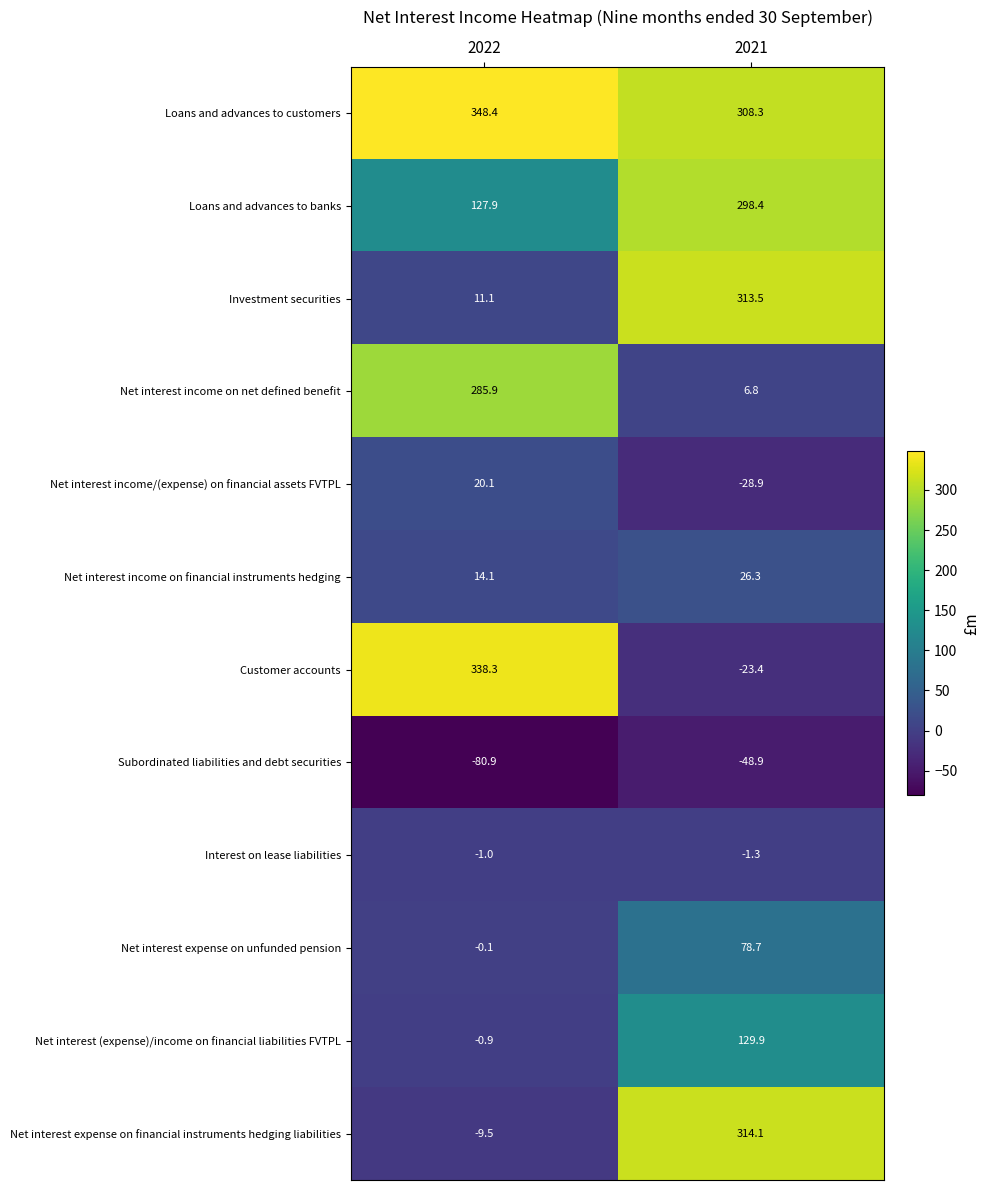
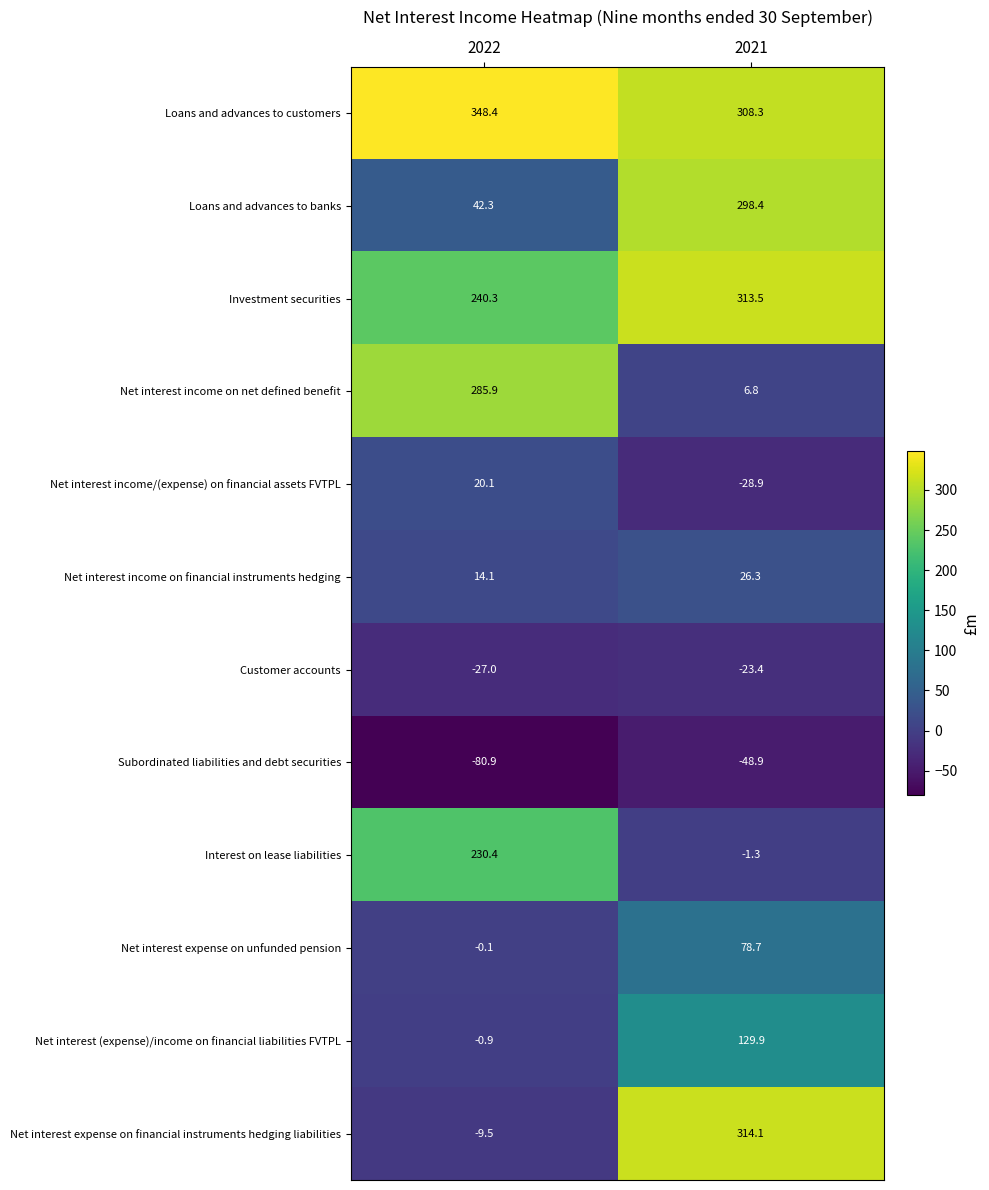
Loans and advances to banks, 2022: 127.9 -> 42.3
Investment securities, 2022: 11.1 -> 240.3
Customer accounts, 2022: 338.3 -> -27.0
Interest on lease liabilities, 2022: -1.0 -> 230.4
